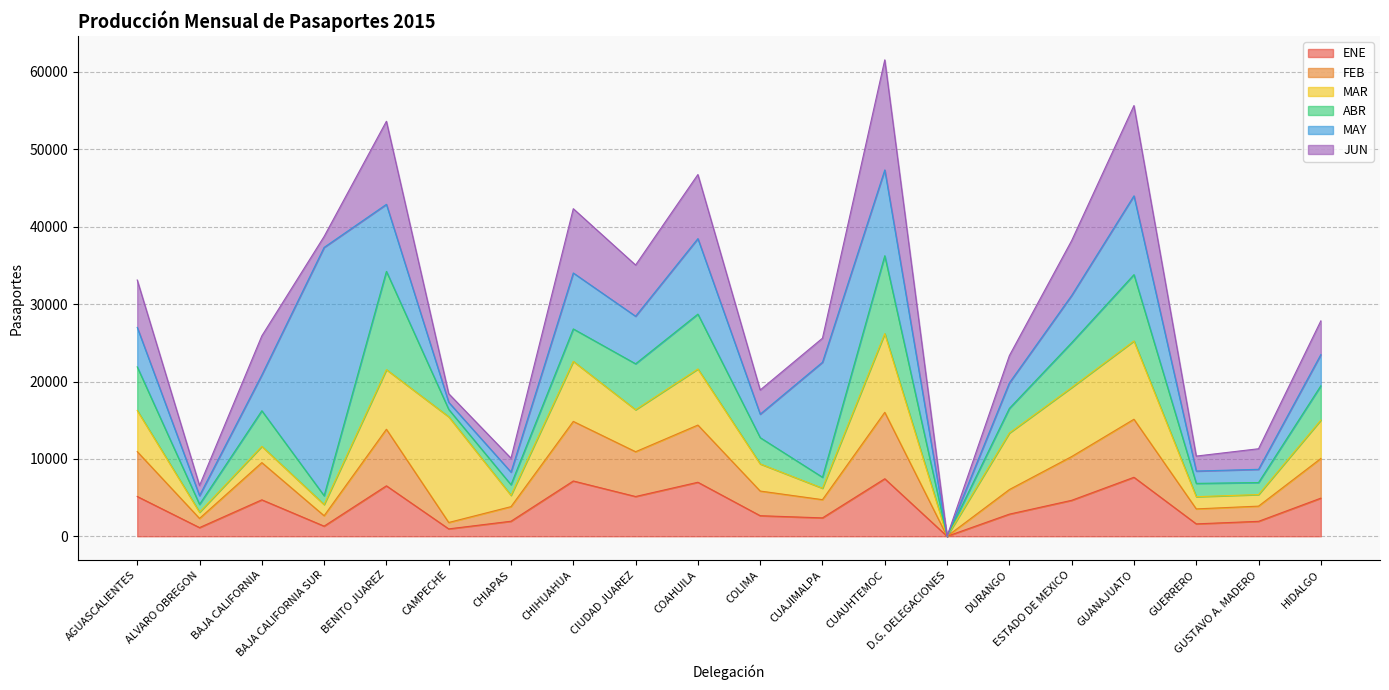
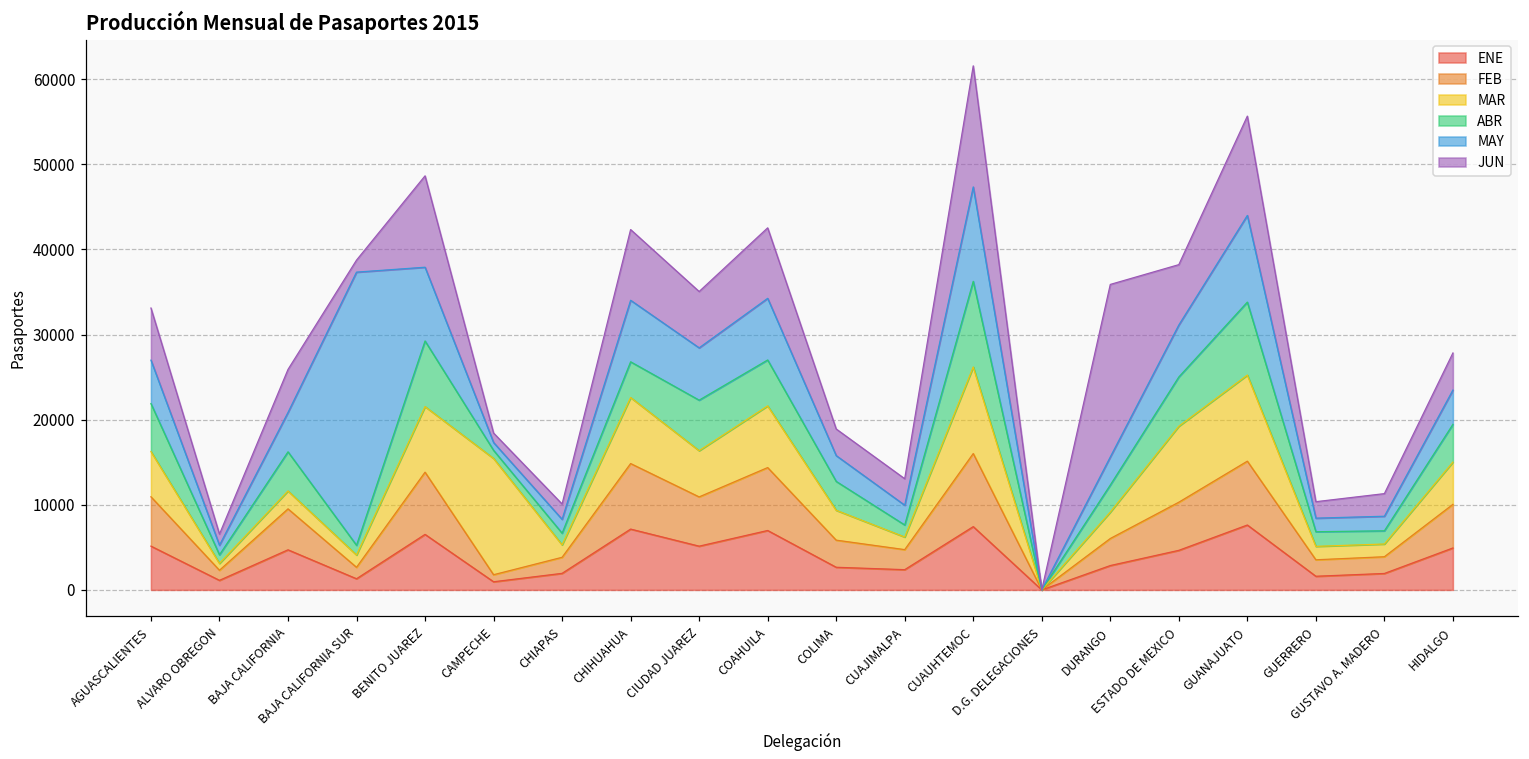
ABR, BENITO JUAREZ: 13000 -> 8000
ABR, COAHUILA: 7000 -> 5000
MAY, COAHUILA: 10000 -> 7000
MAY, CUAJIMALPA: 15000 -> 2000
MAR, DURANGO: 7000 -> 3000
JUN, DURANGO: 4000 -> 20000
